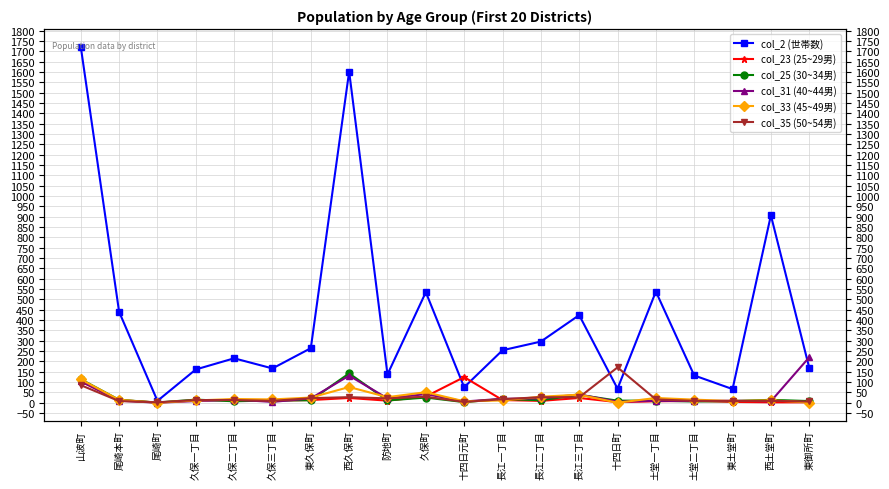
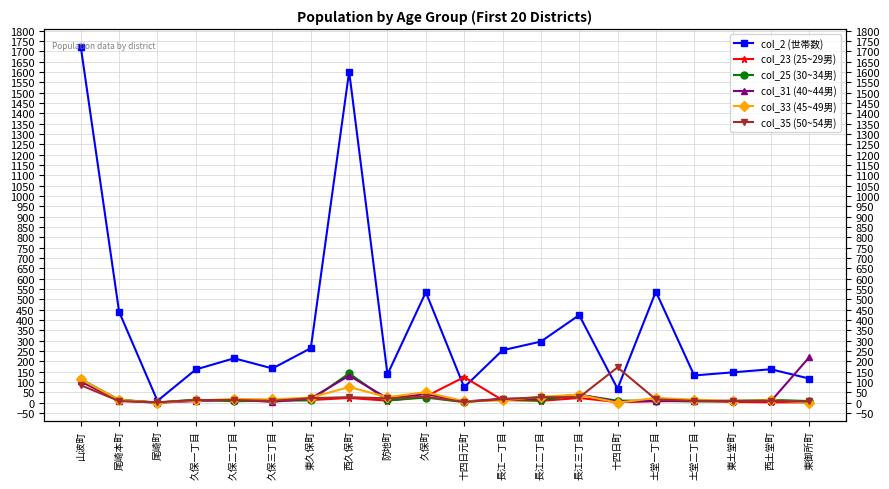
col_2 (世帯数), 東土堂町: 70 -> 150
col_2 (世帯数), 西土堂町: 910 -> 160
col_2 (世帯数), 東御所町: 170 -> 120
